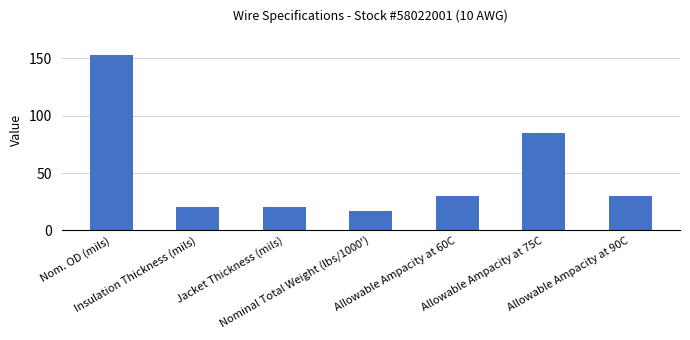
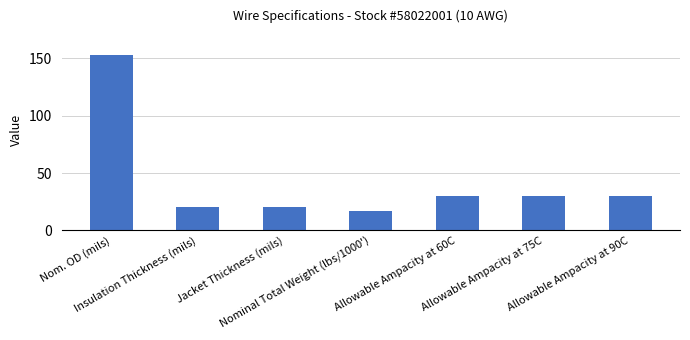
Allowable Ampacity at 75C: 85 -> 30
